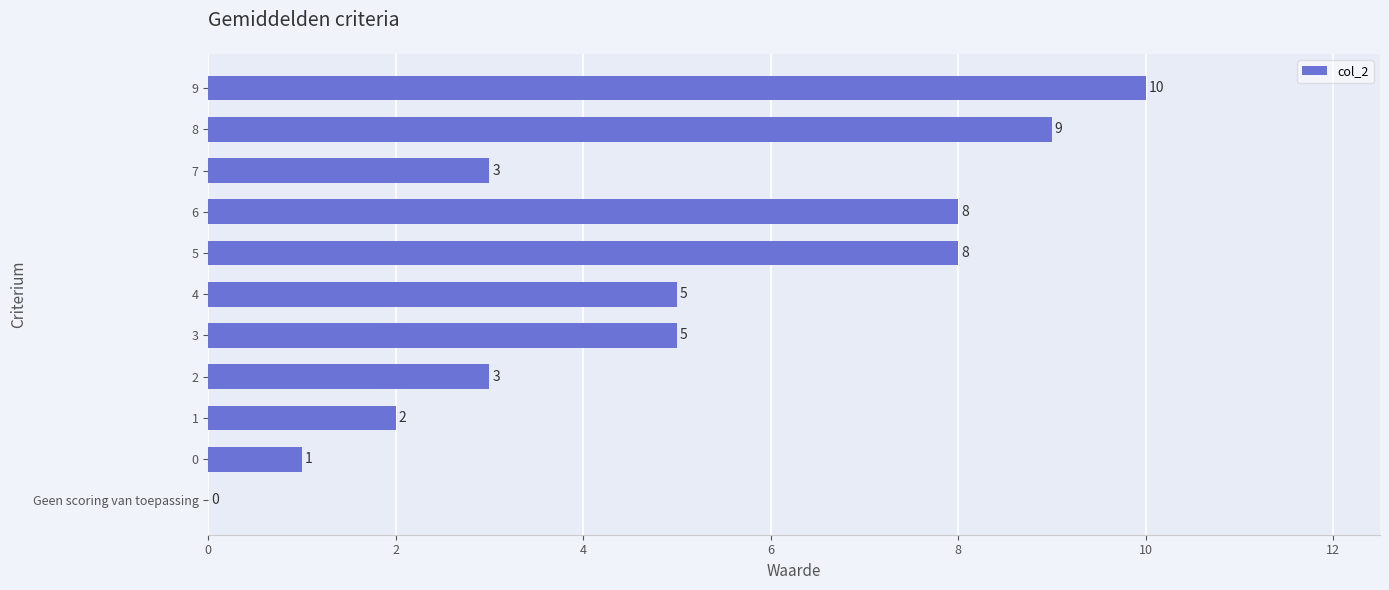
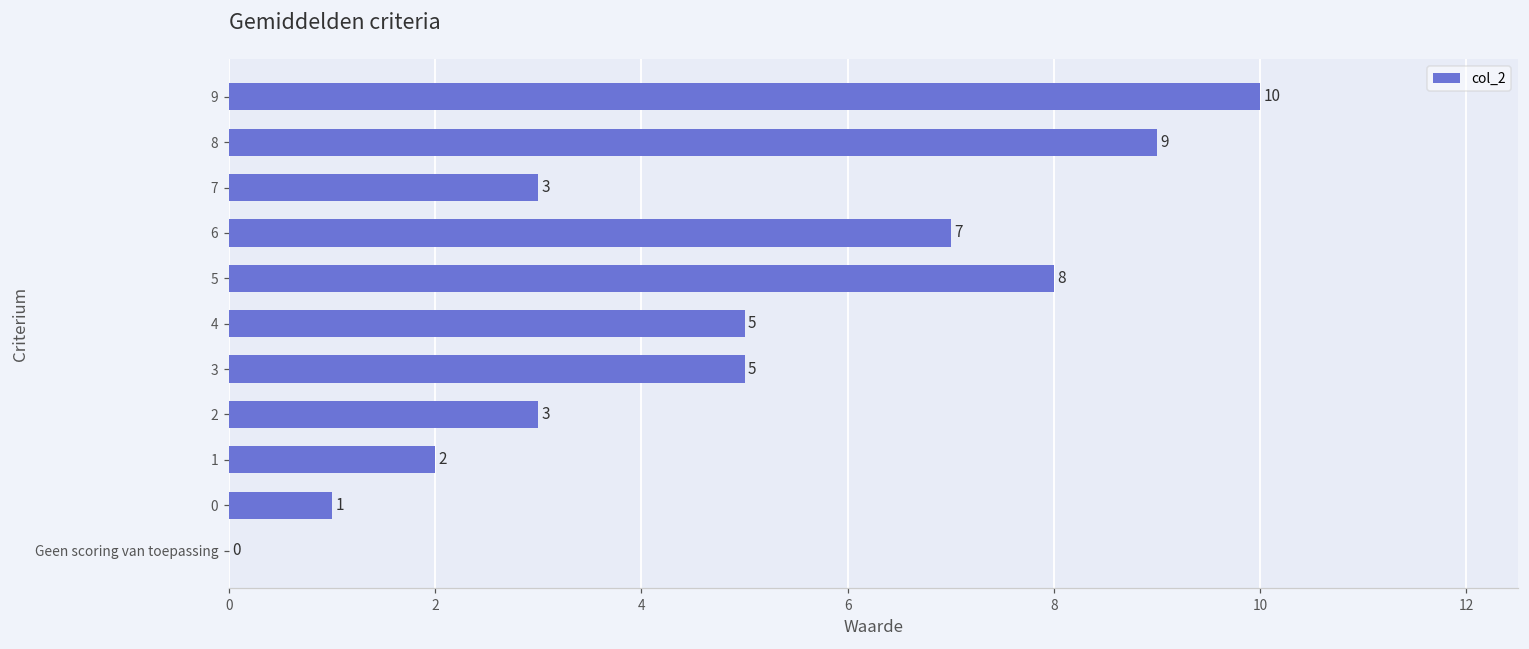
6: 8 -> 7
